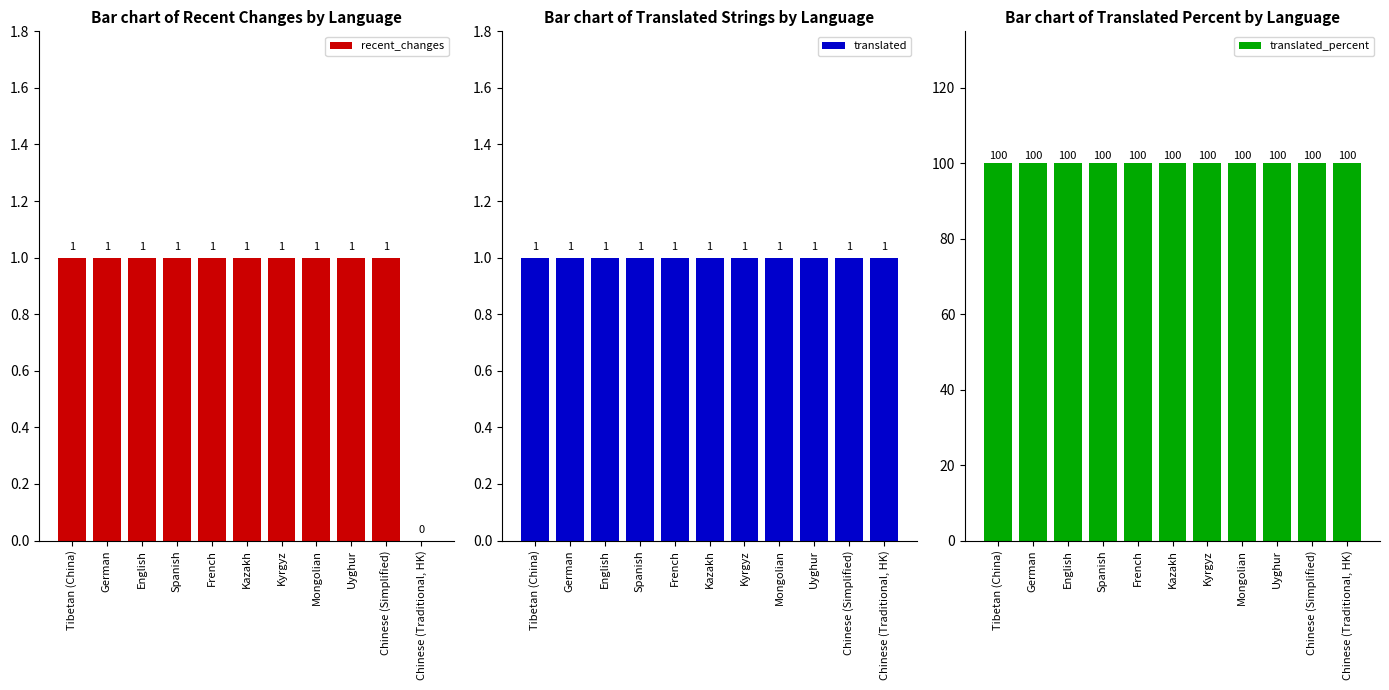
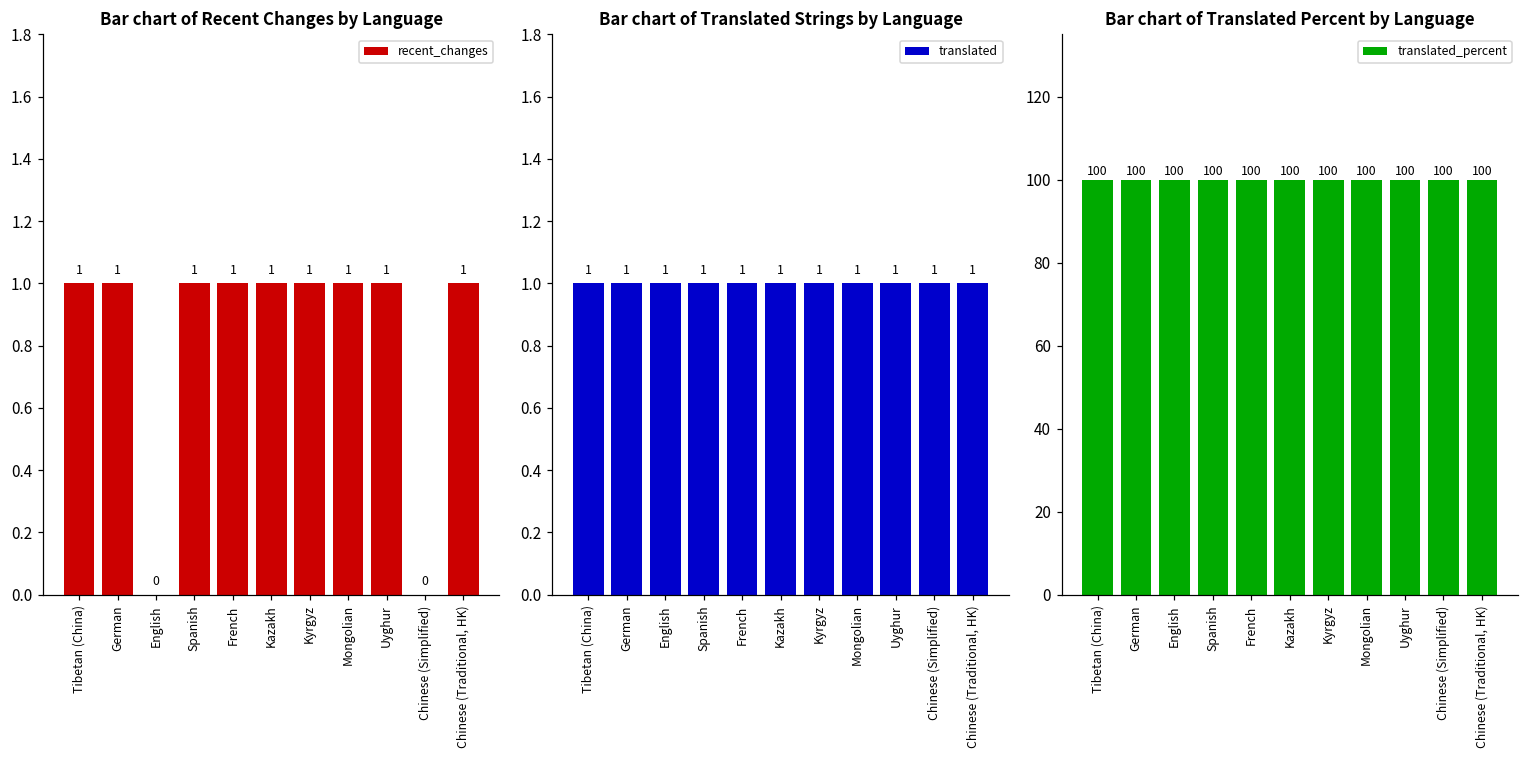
Bar chart of Recent Changes by Language, English: 1 -> 0
Bar chart of Recent Changes by Language, Chinese (Simplified): 1 -> 0
Bar chart of Recent Changes by Language, Chinese (Traditional, HK): 0 -> 1
